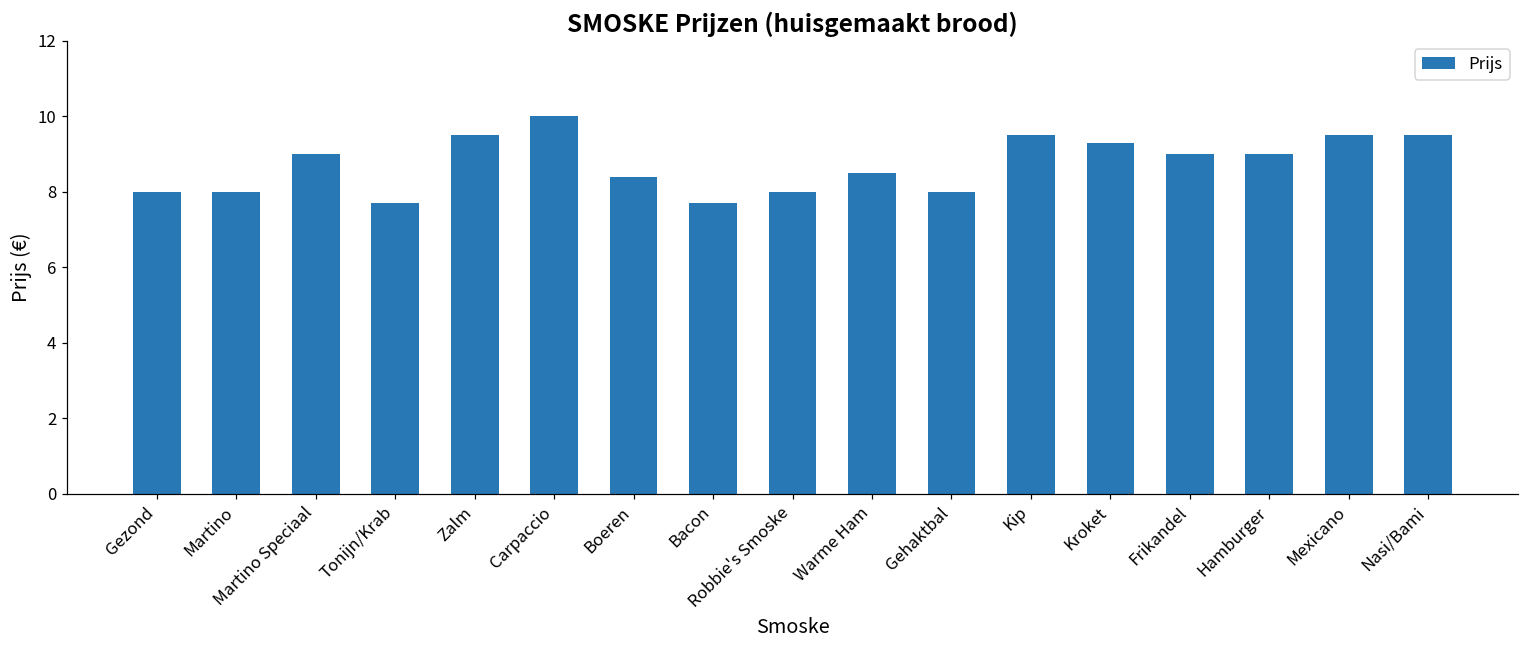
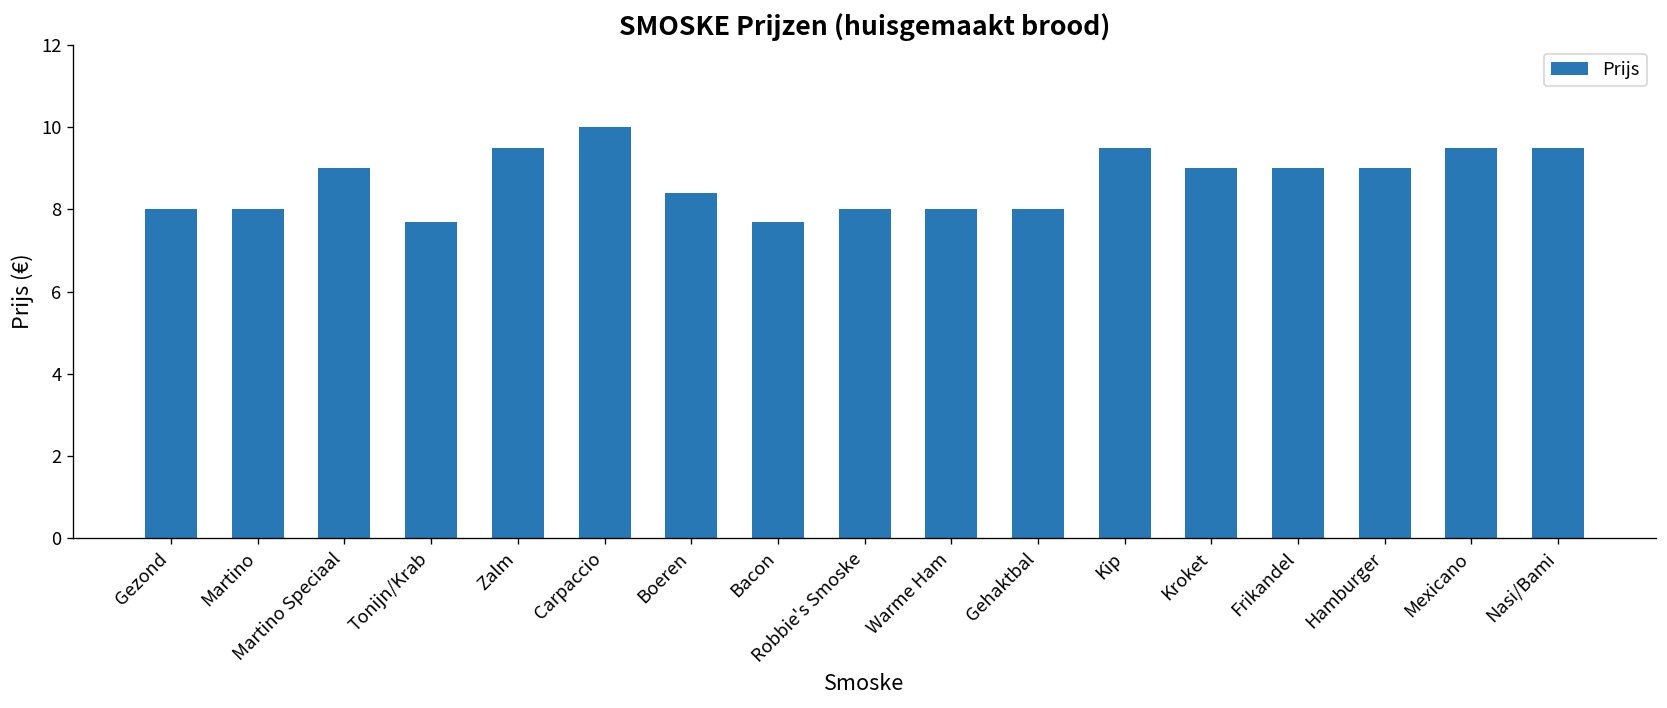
Warme Ham: 8.5 -> 8.0
Kroket: 9.3 -> 9.0
